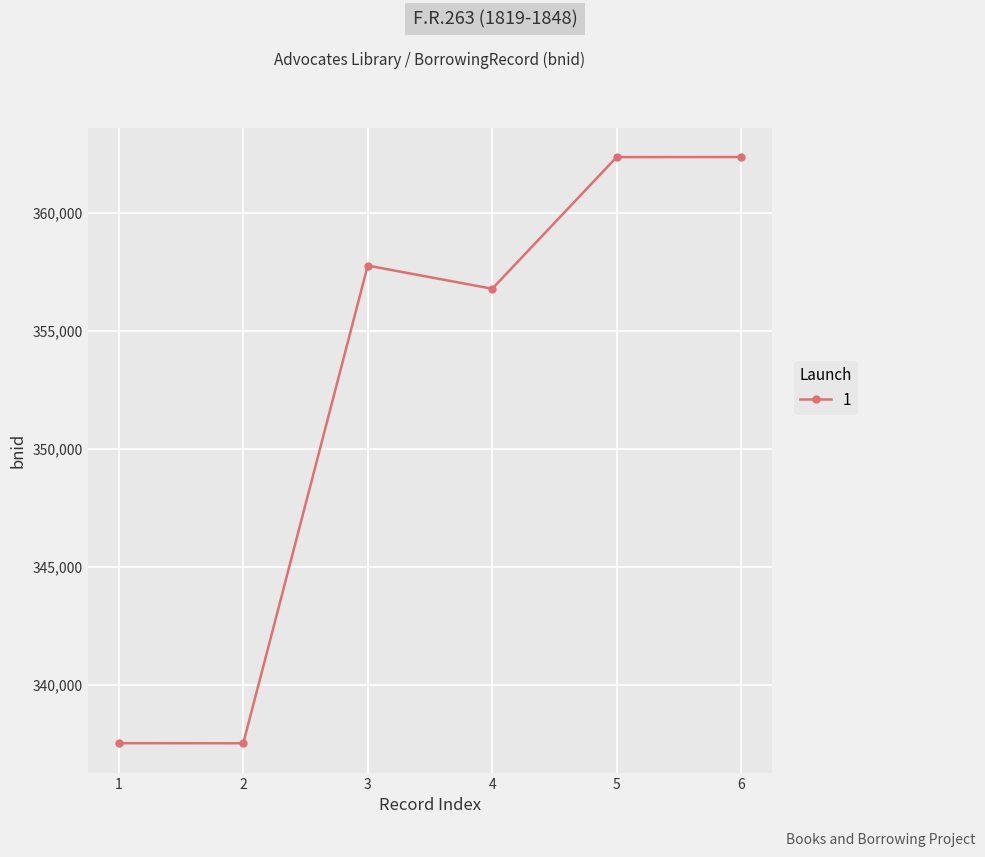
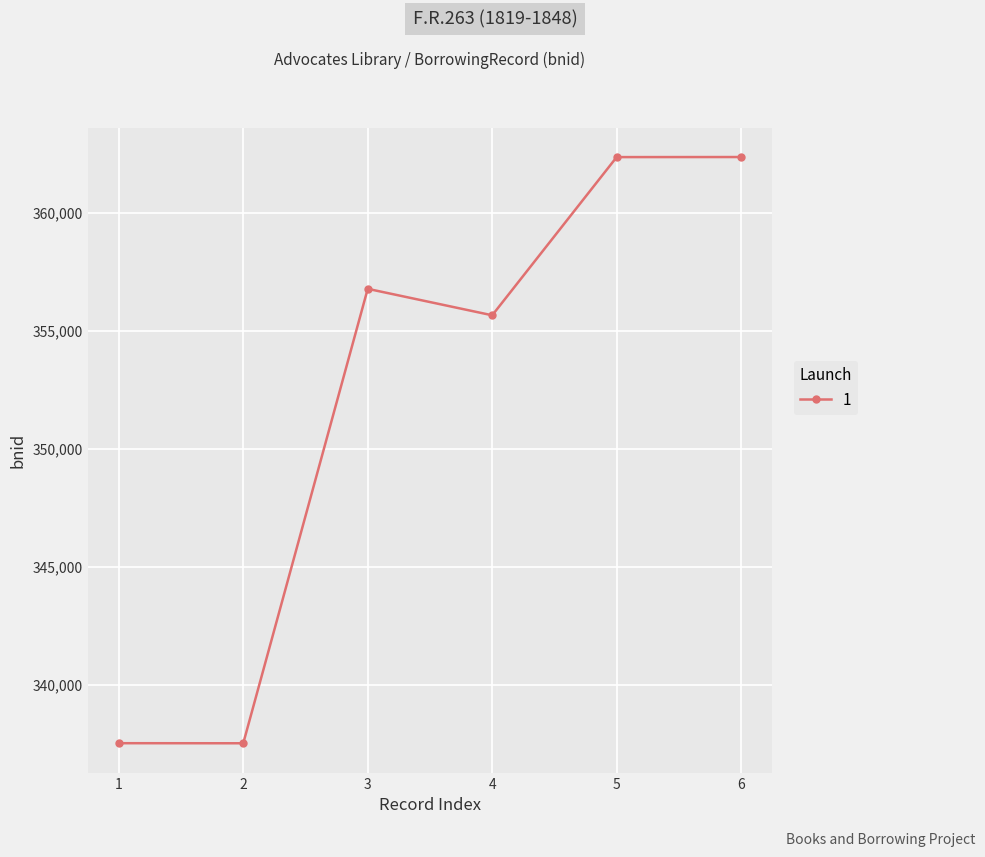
3: 357,800 -> 356,800
4: 356,800 -> 355,700
